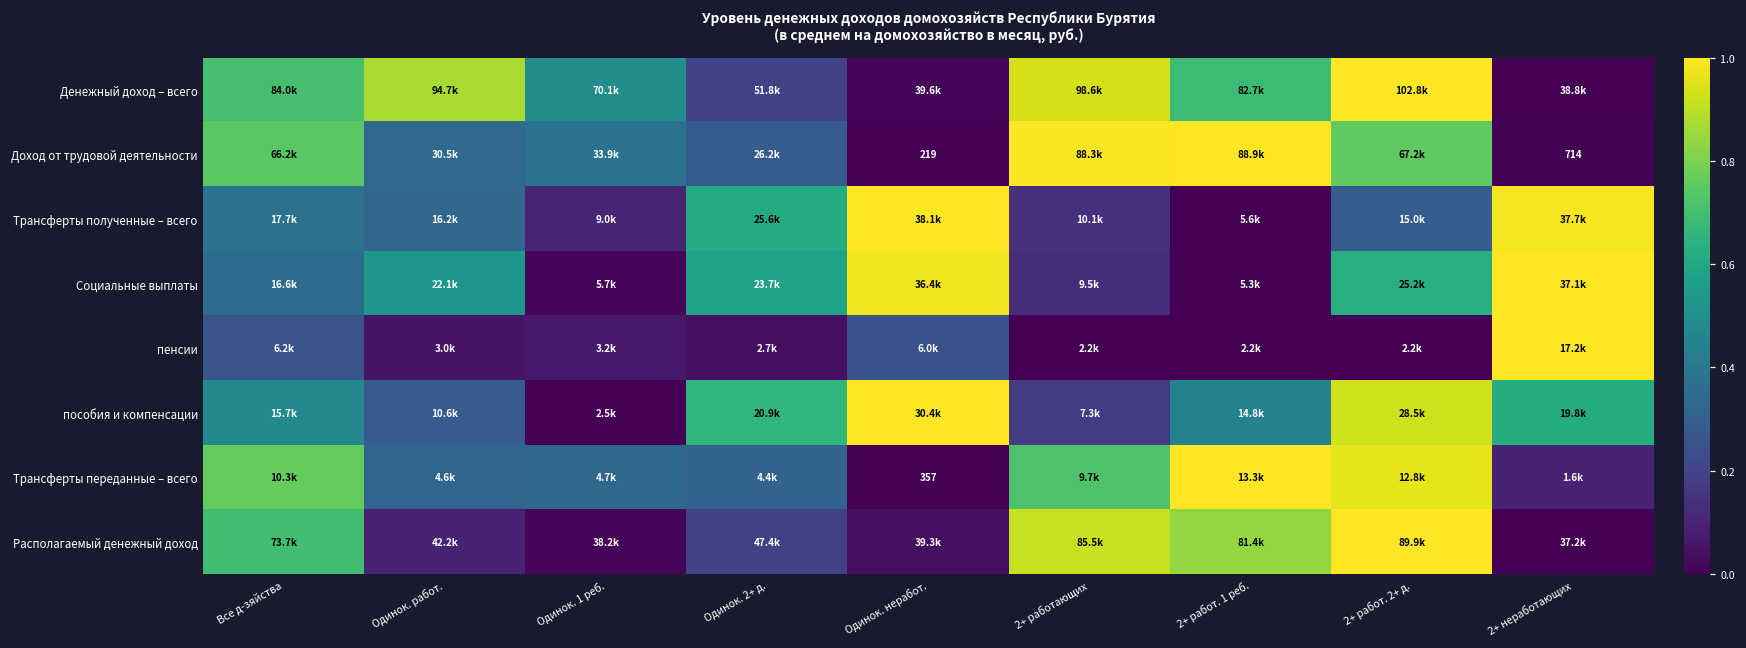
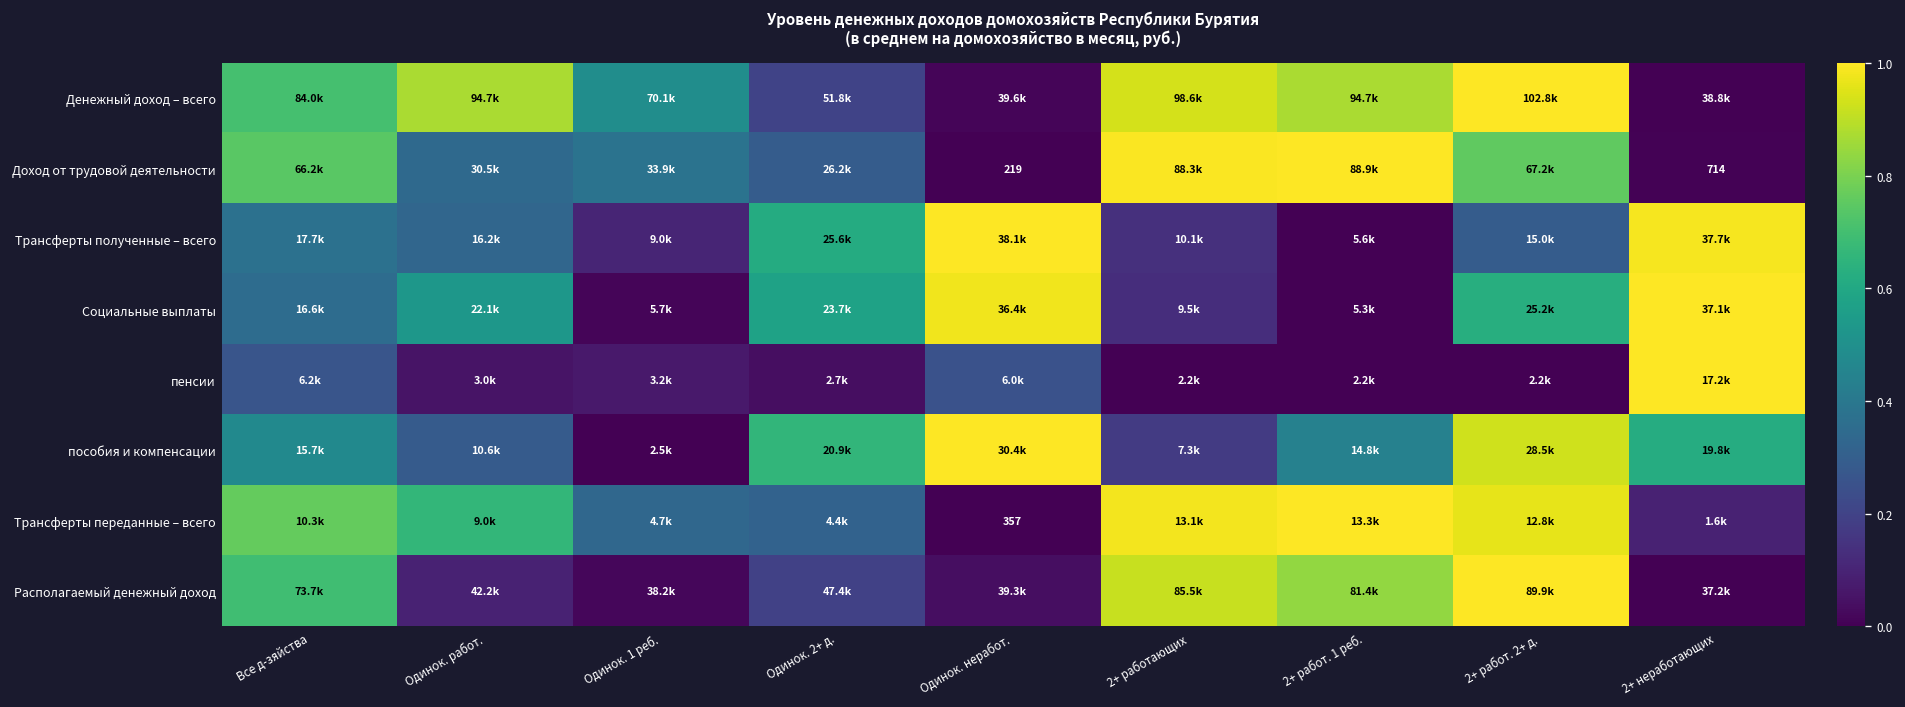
Денежный доход – всего, 2+ работ. 1 реб.: 82.7k -> 94.7k
Трансферты переданные – всего, Одинок. работ.: 4.6k -> 9.0k
Трансферты переданные – всего, 2+ работающих: 9.7k -> 13.1k
